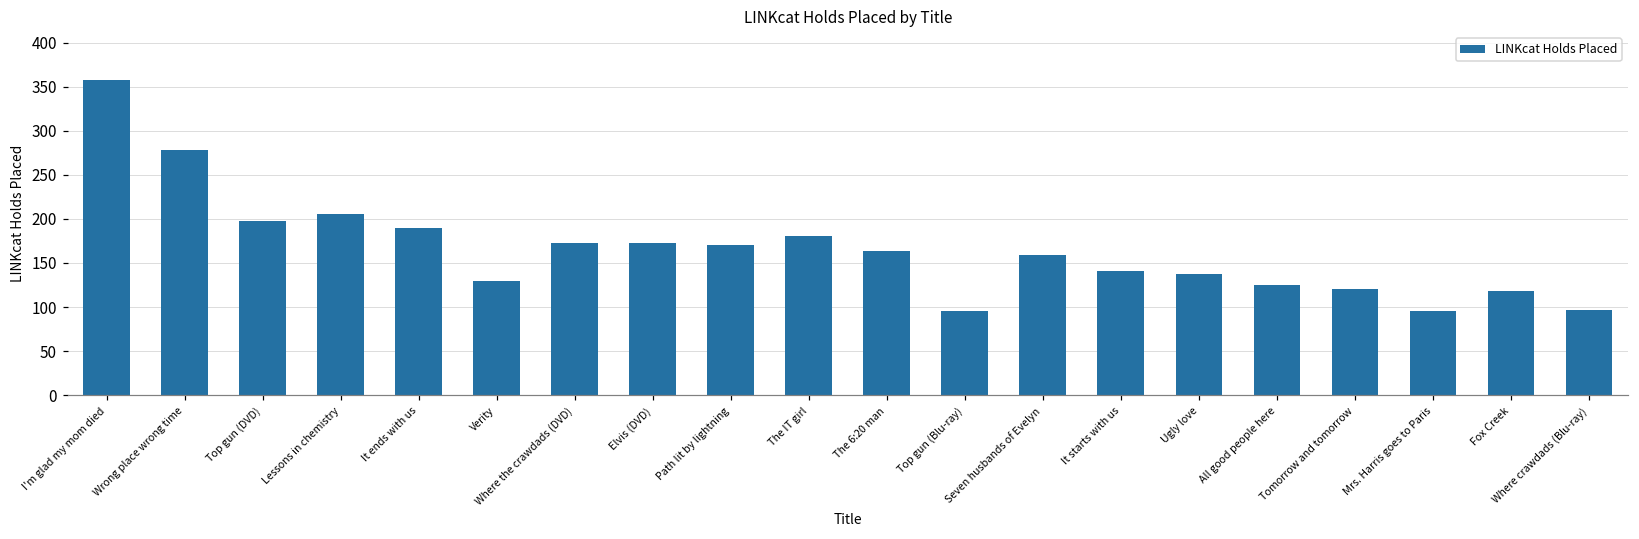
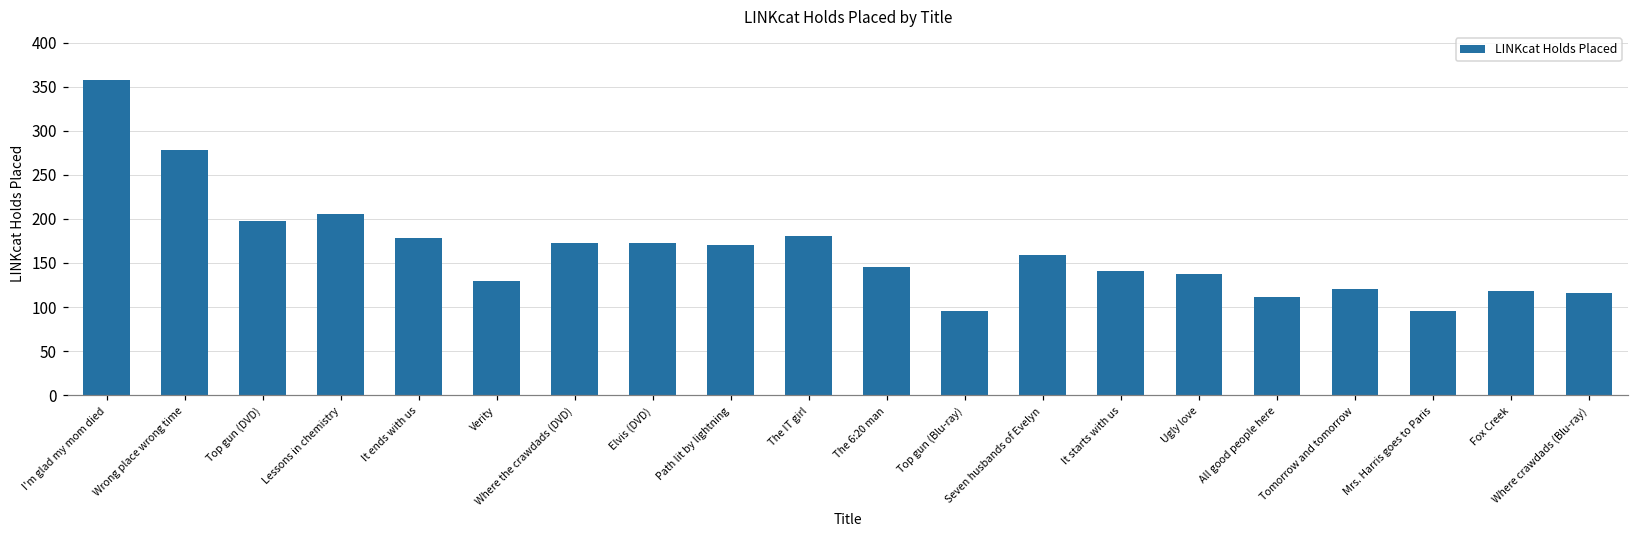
It ends with us: 190 -> 180
The 6:20 man: 160 -> 150
All good people here: 130 -> 110
Where crawdads (Blu-ray): 100 -> 120
